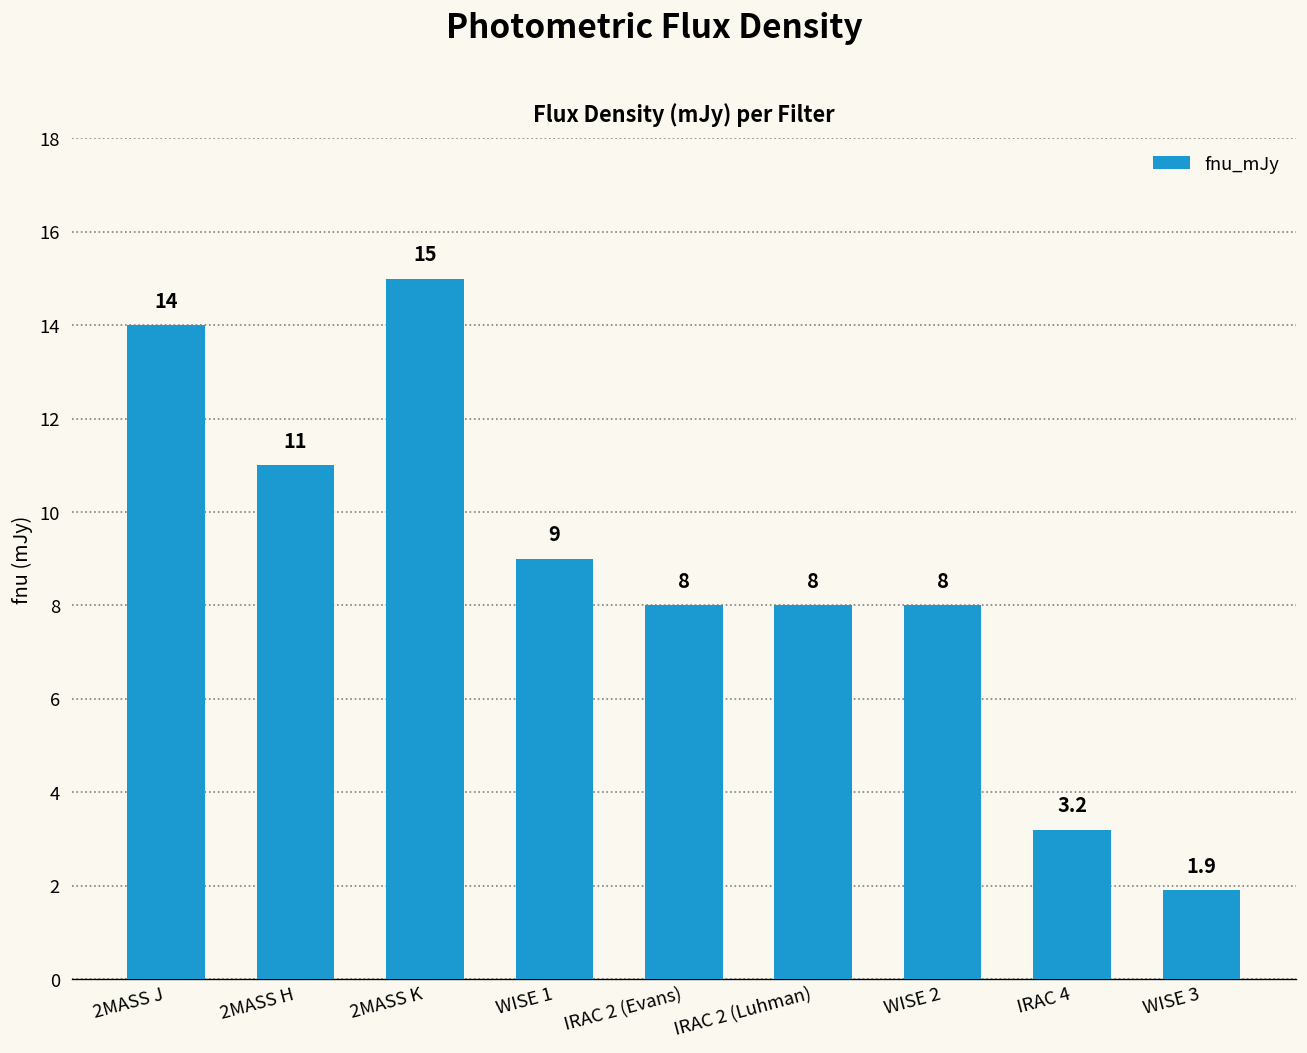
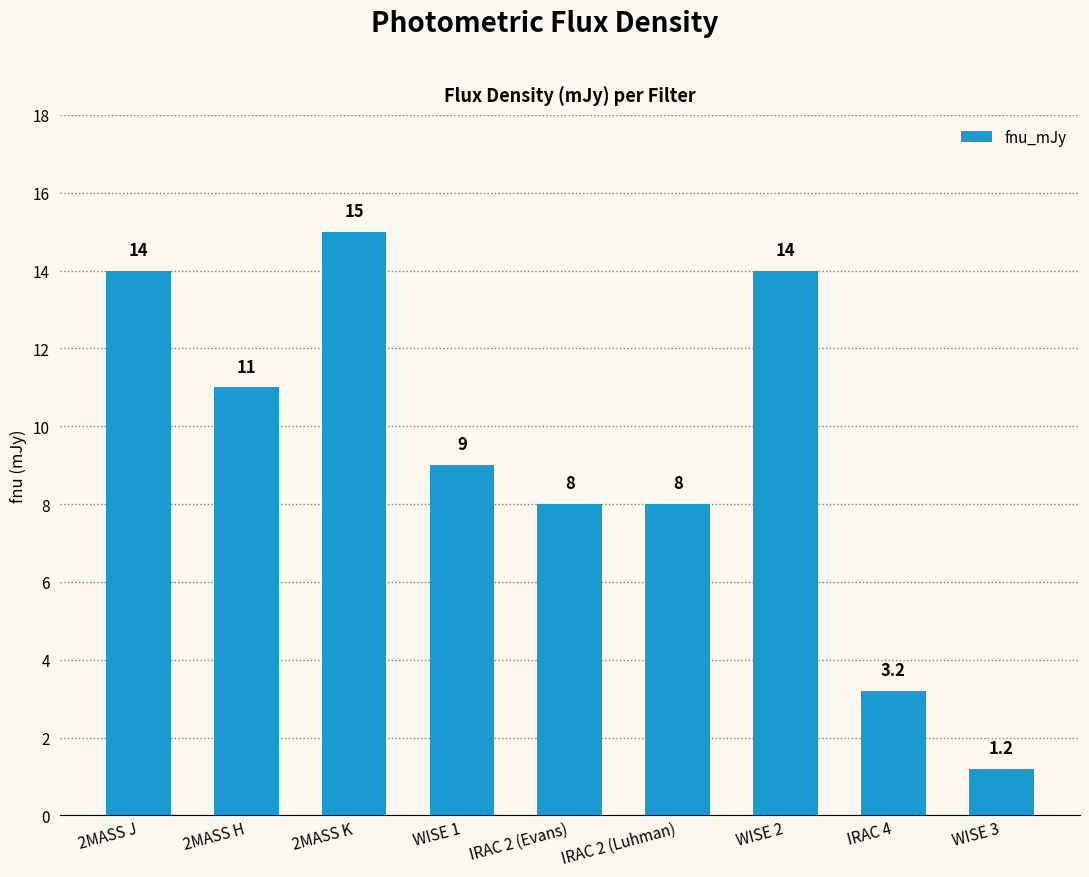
WISE 2: 8 -> 14
WISE 3: 1.9 -> 1.2
